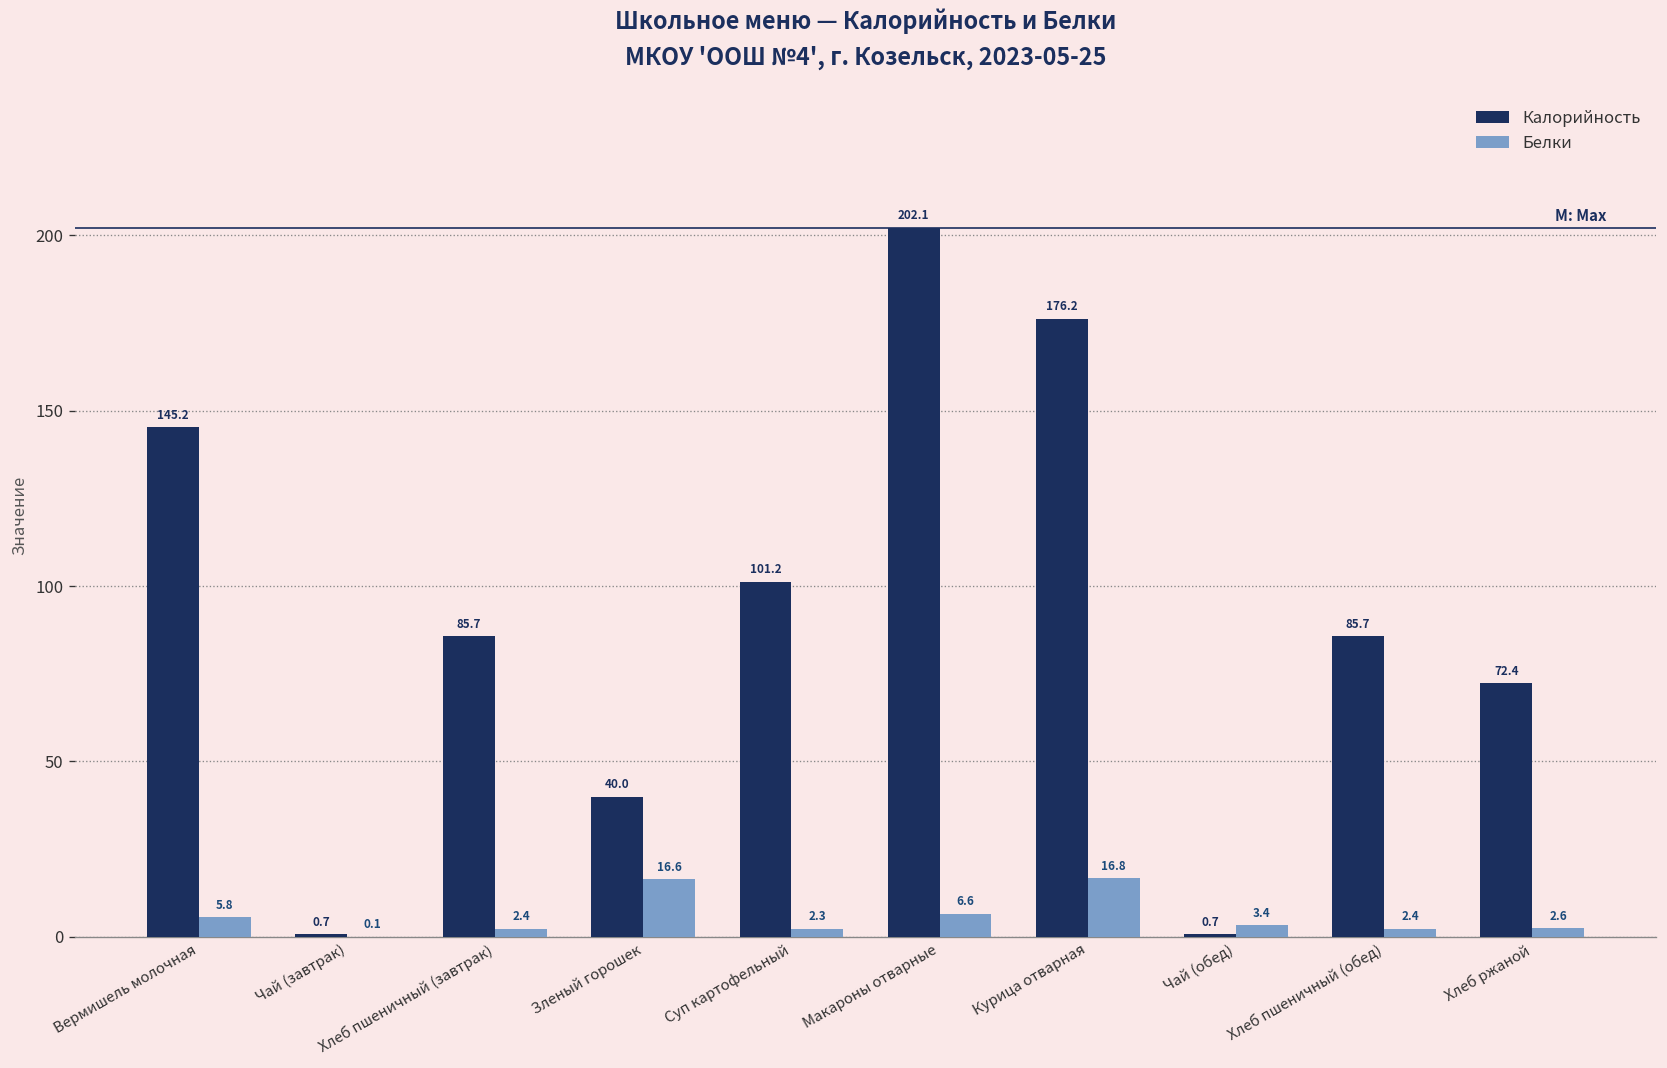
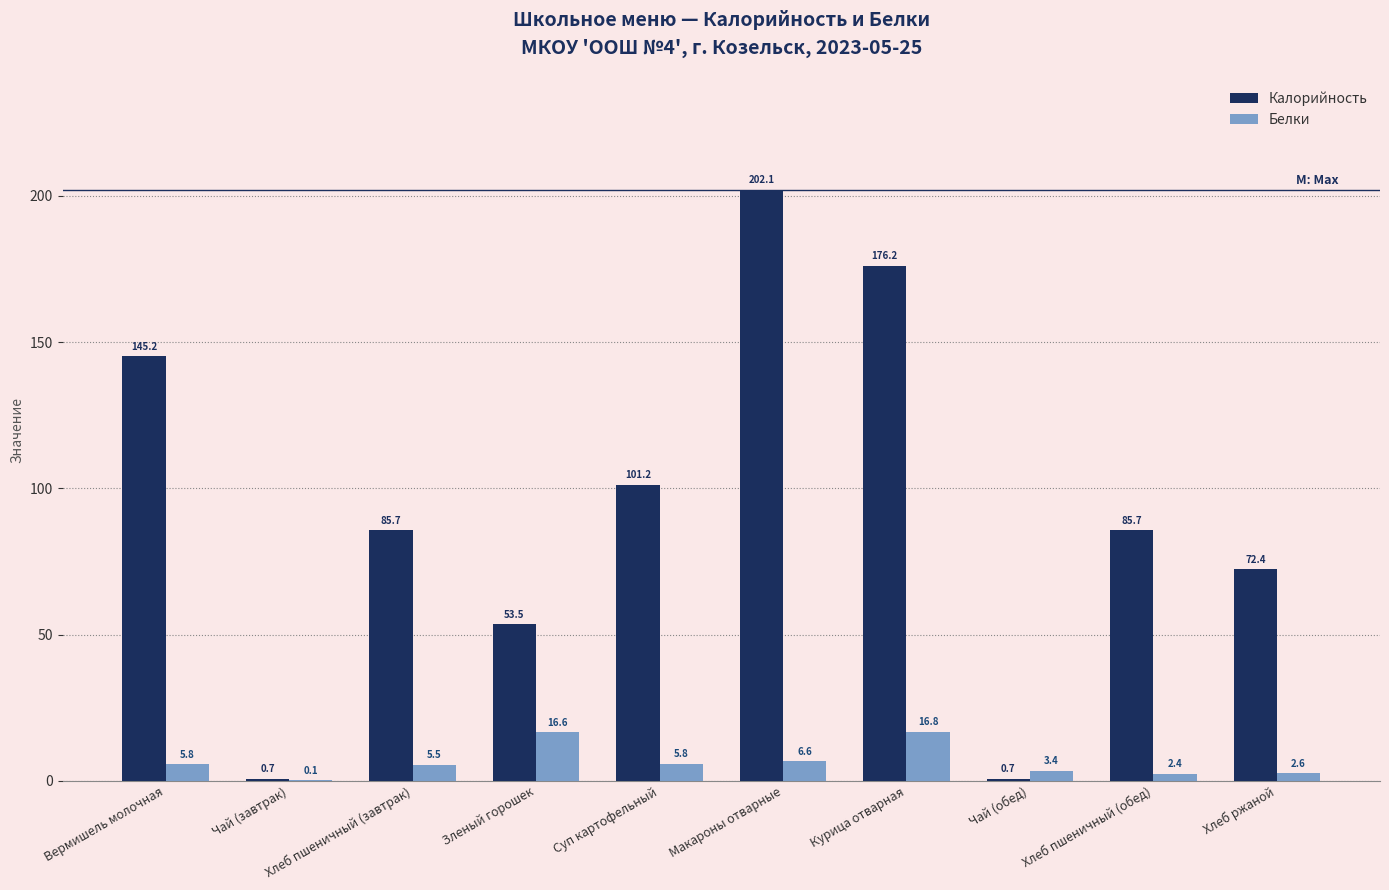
Белки, Хлеб пшеничный (завтрак): 2.4 -> 5.5
Калорийность, Зленый горошек: 40.0 -> 53.5
Белки, Суп картофельный: 2.3 -> 5.8
